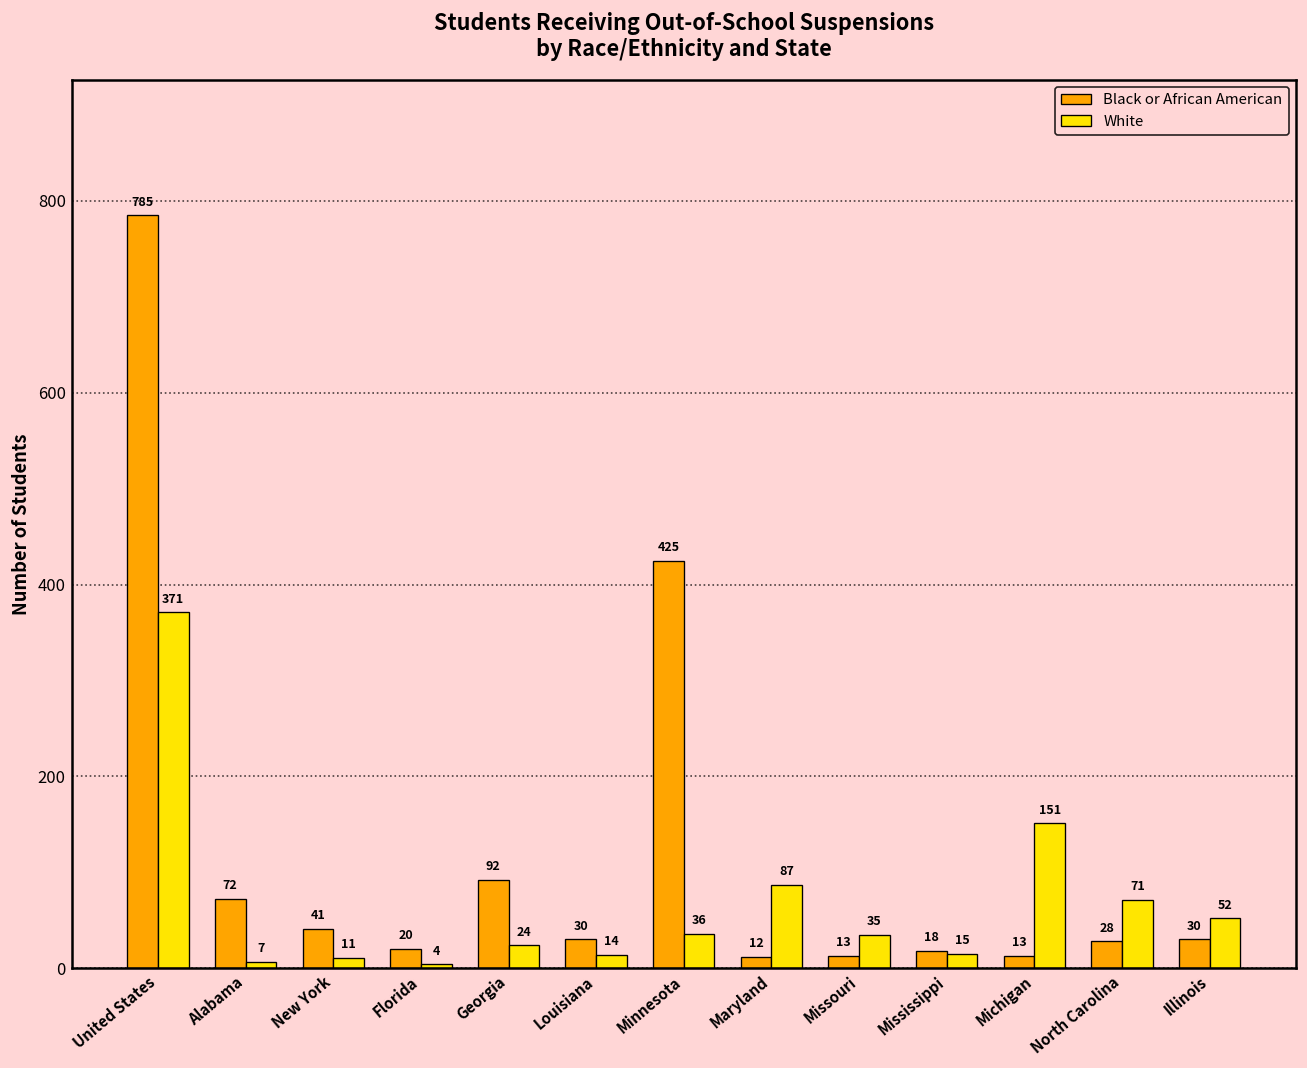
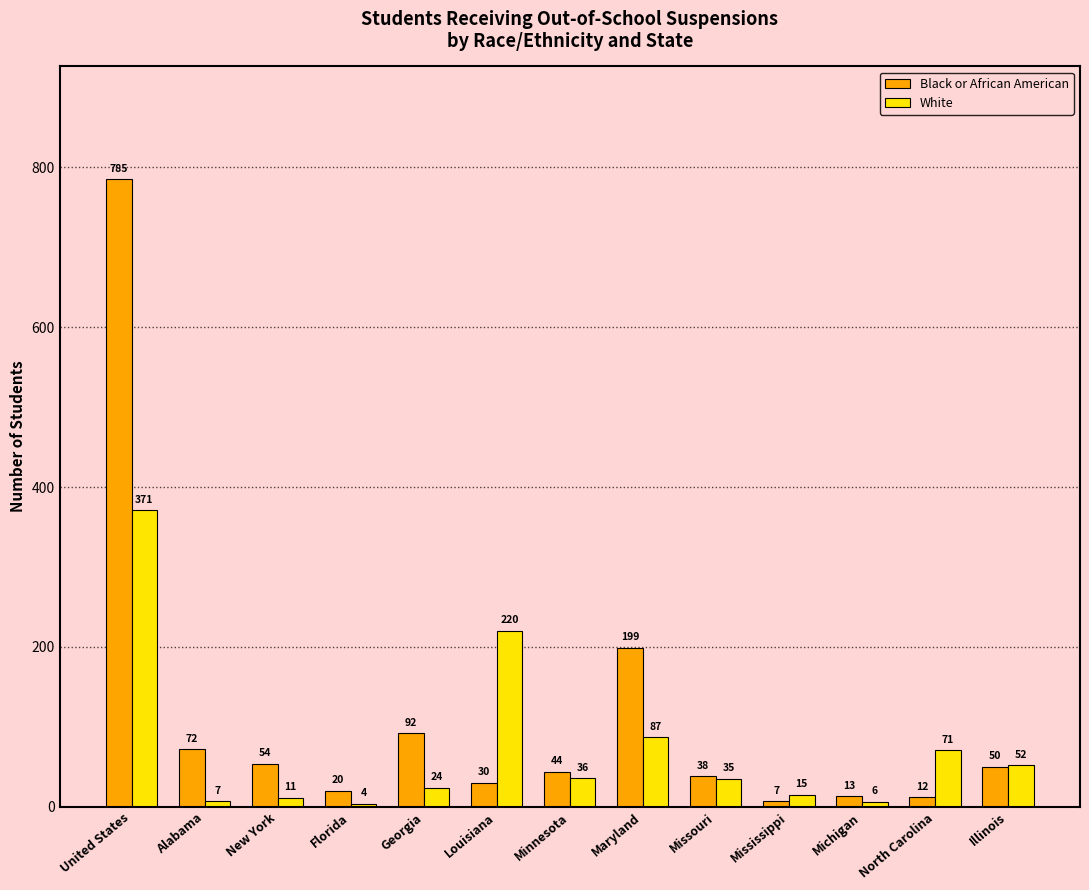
Black or African American, New York: 41 -> 54
White, Louisiana: 14 -> 220
Black or African American, Minnesota: 425 -> 44
Black or African American, Maryland: 12 -> 199
Black or African American, Missouri: 13 -> 38
Black or African American, Mississippi: 18 -> 7
White, Michigan: 151 -> 6
Black or African American, North Carolina: 28 -> 12
Black or African American, Illinois: 30 -> 50
